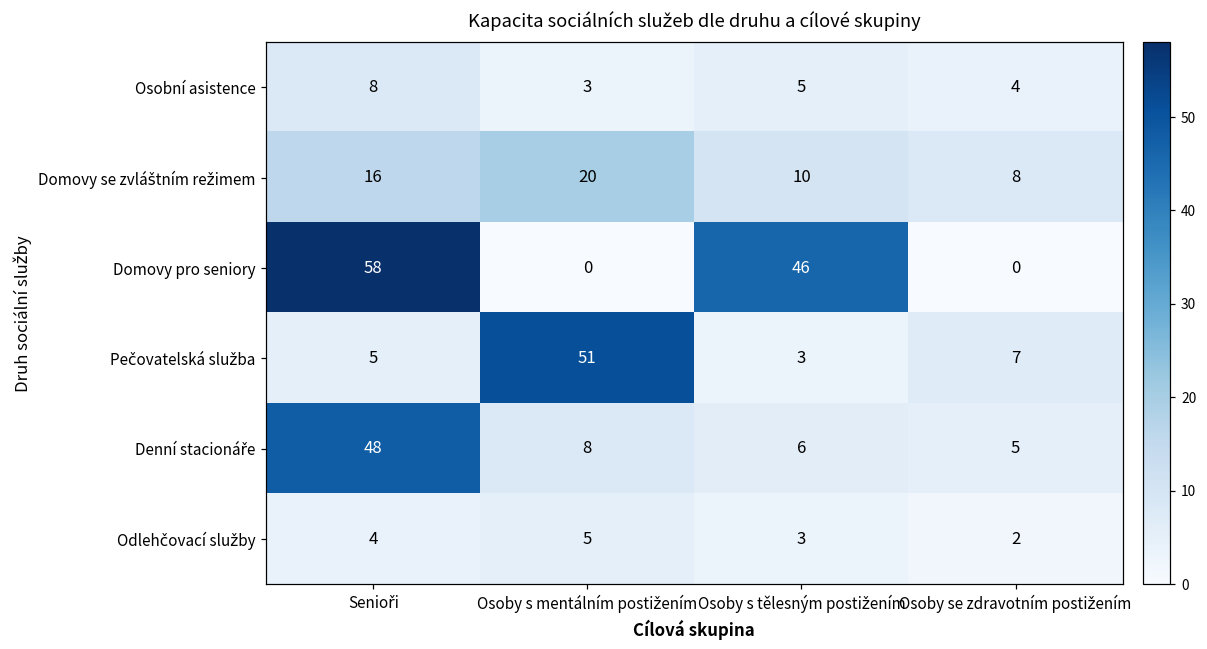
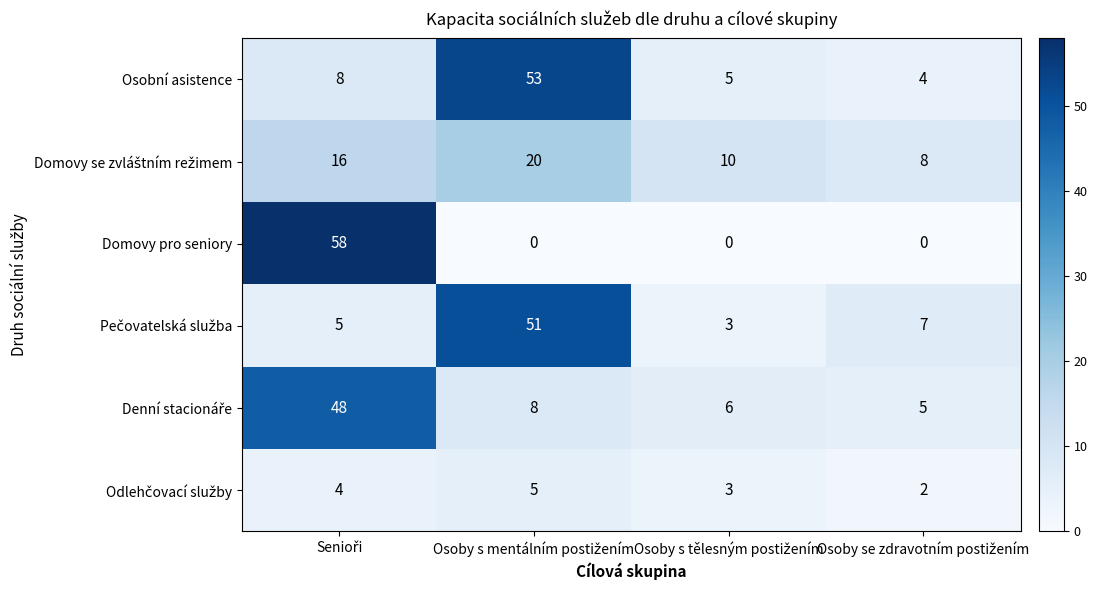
Osobní asistence, Osoby s mentálním postižením: 3 -> 53
Domovy pro seniory, Osoby s tělesným postižením: 46 -> 0
